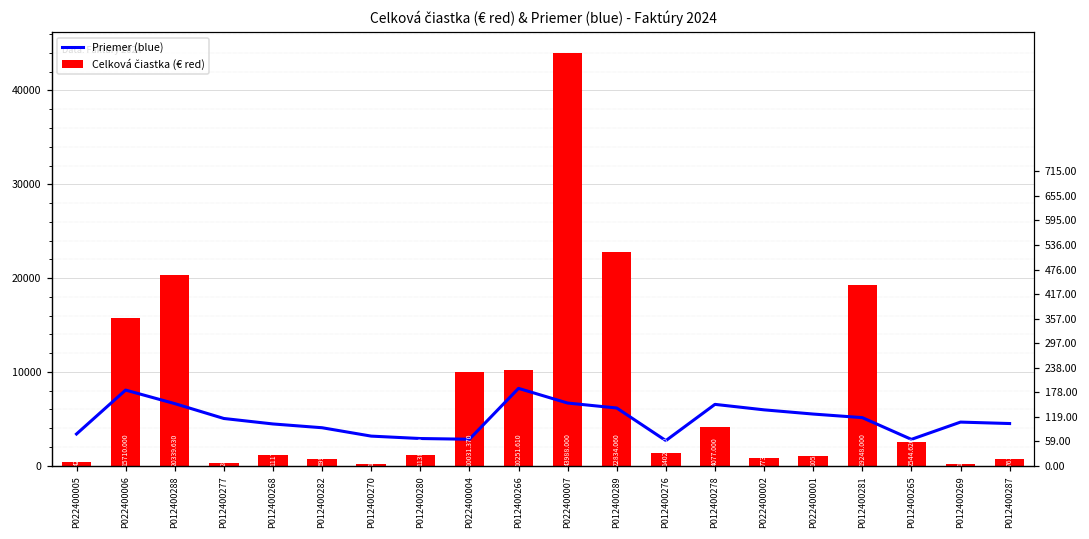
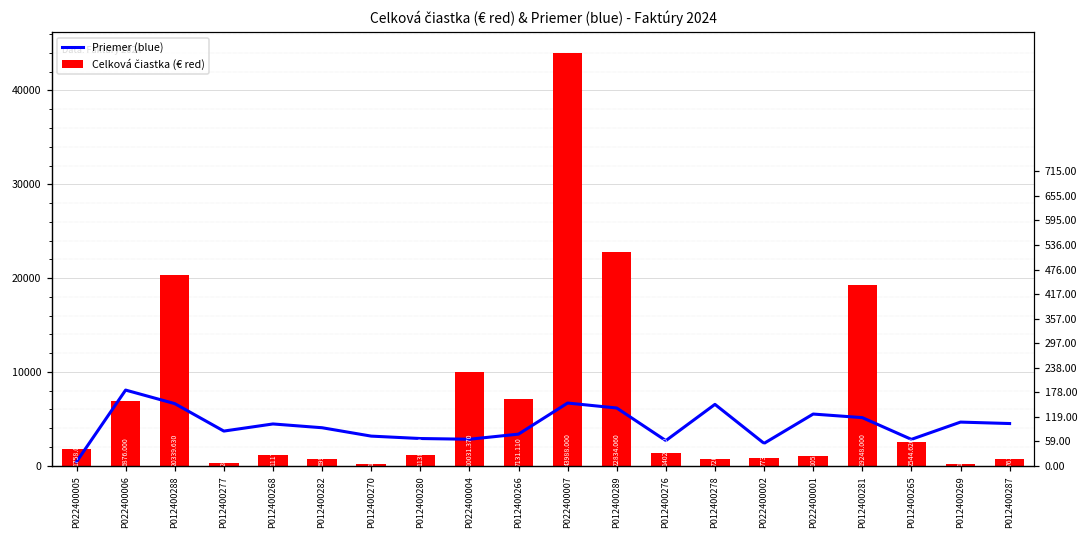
Priemer (blue), P022400005: 3000 -> 0
Celková čiastka (€ red), P022400005: 0 -> 2000
Celková čiastka (€ red), P022400006: 15710.000 -> 6876.000
Priemer (blue), P012400277: 5000 -> 4000
Priemer (blue), P012400266: 8000 -> 3000
Celková čiastka (€ red), P012400266: 10251.610 -> 7131.110
Celková čiastka (€ red), P012400278: 4000 -> 1000
Priemer (blue), P022400002: 6000 -> 2000
